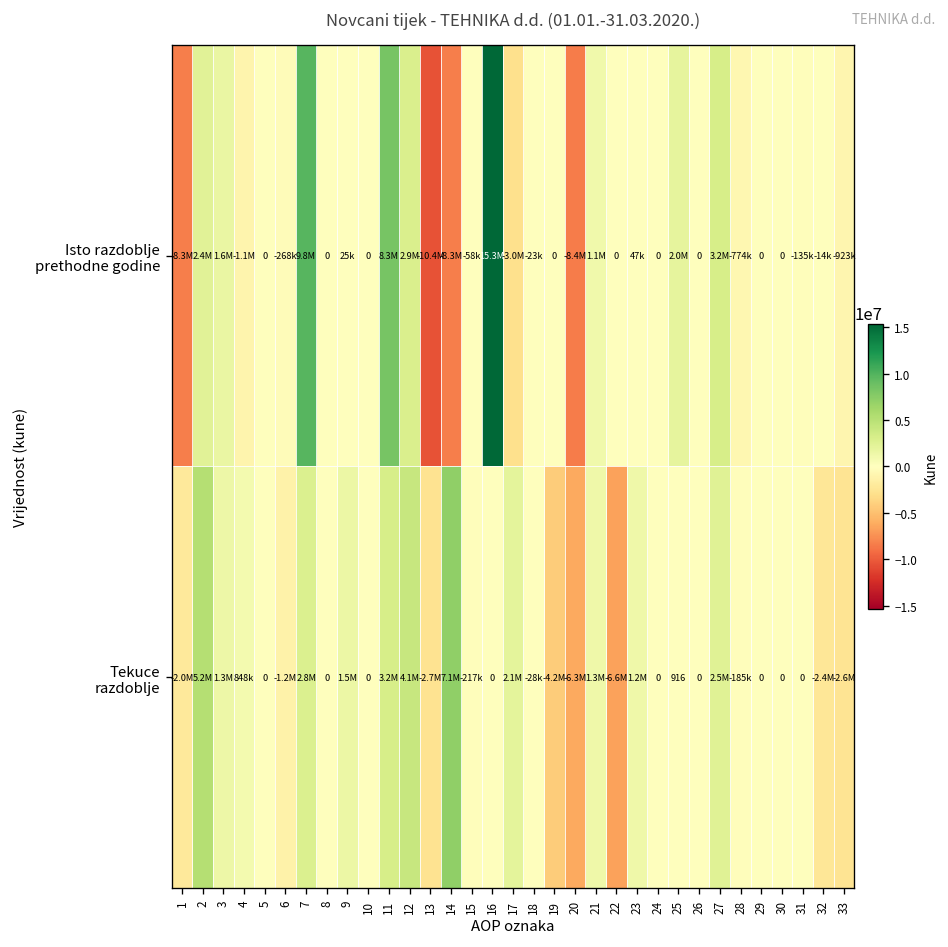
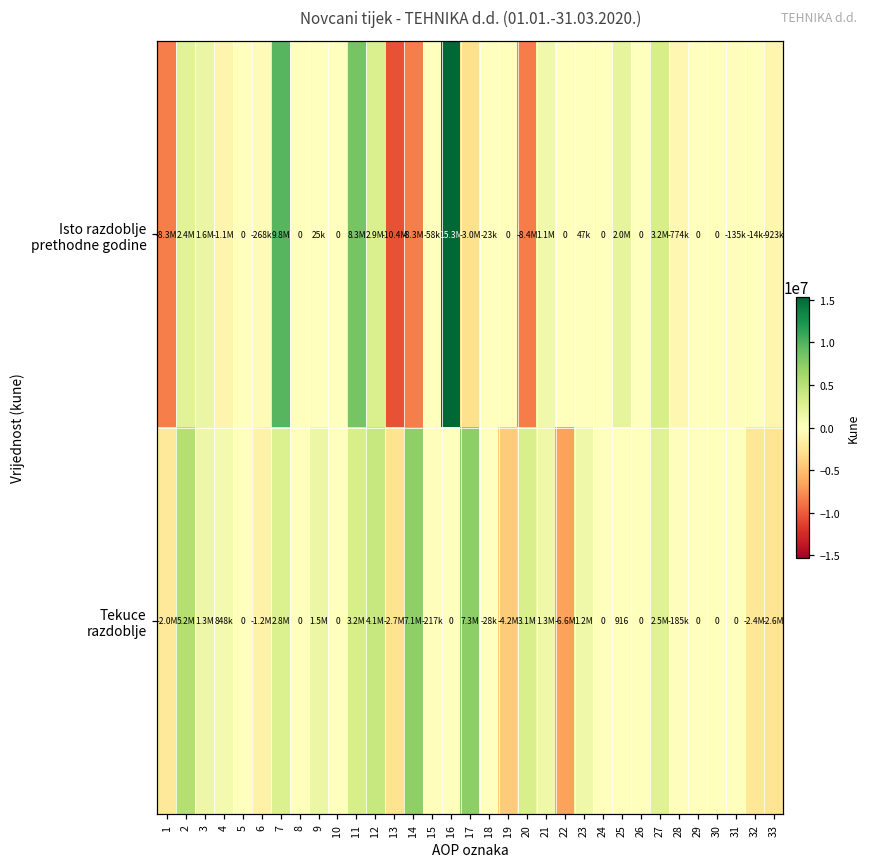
Tekuce razdoblje, 17: 2.1M -> 7.3M
Tekuce razdoblje, 20: -6.3M -> 3.1M
